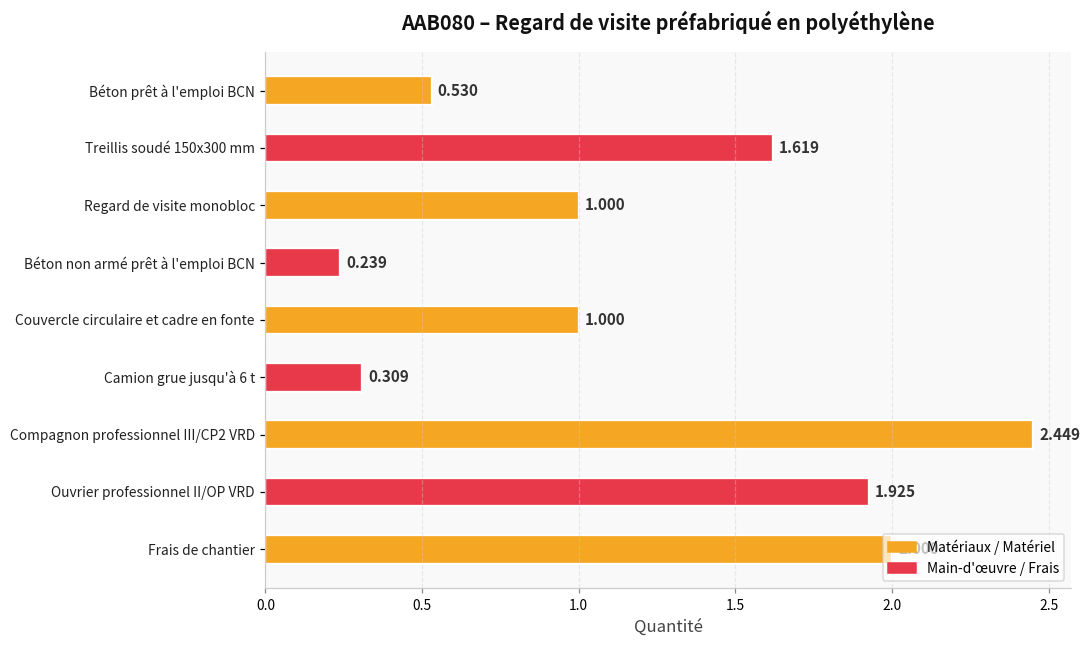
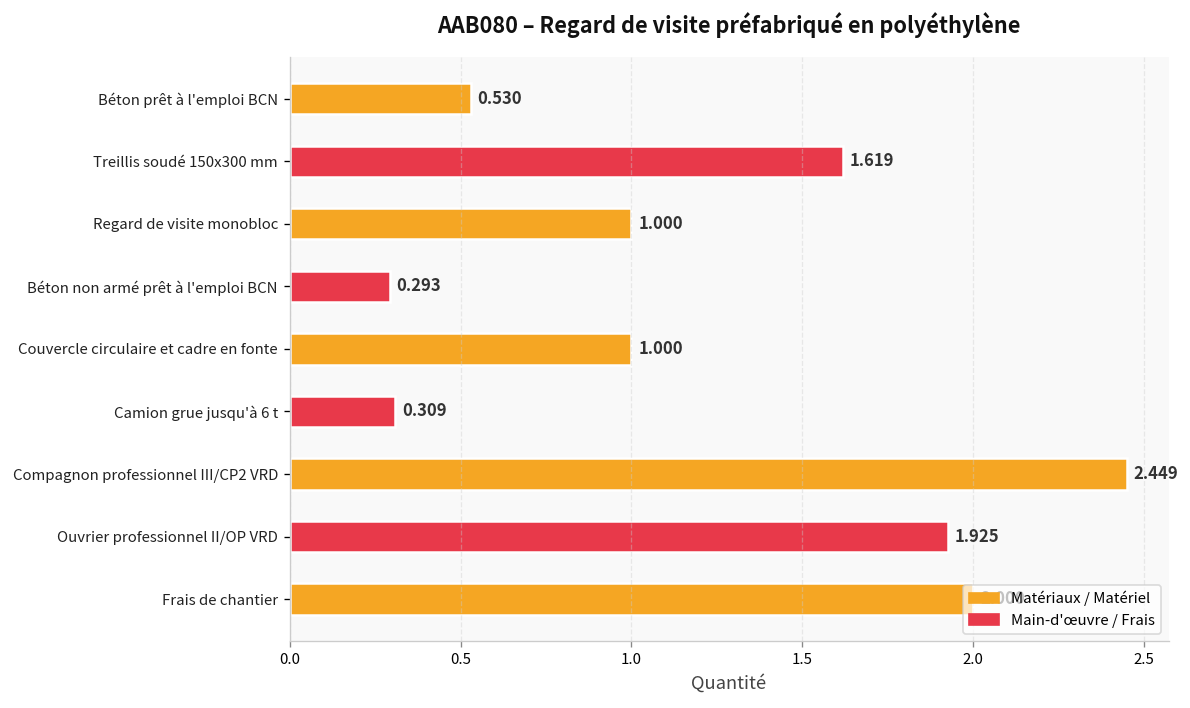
Béton non armé prêt à l'emploi BCN: 0.239 -> 0.293
